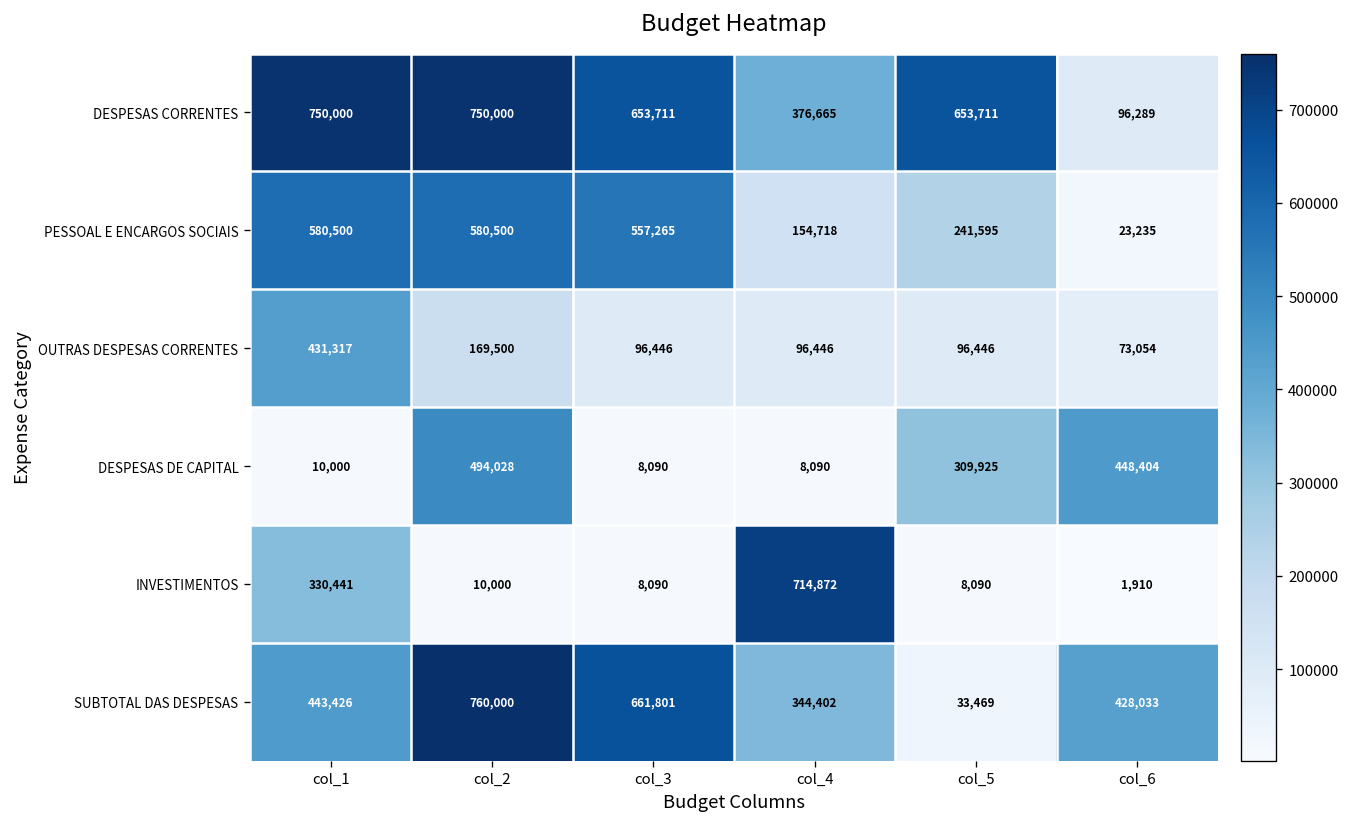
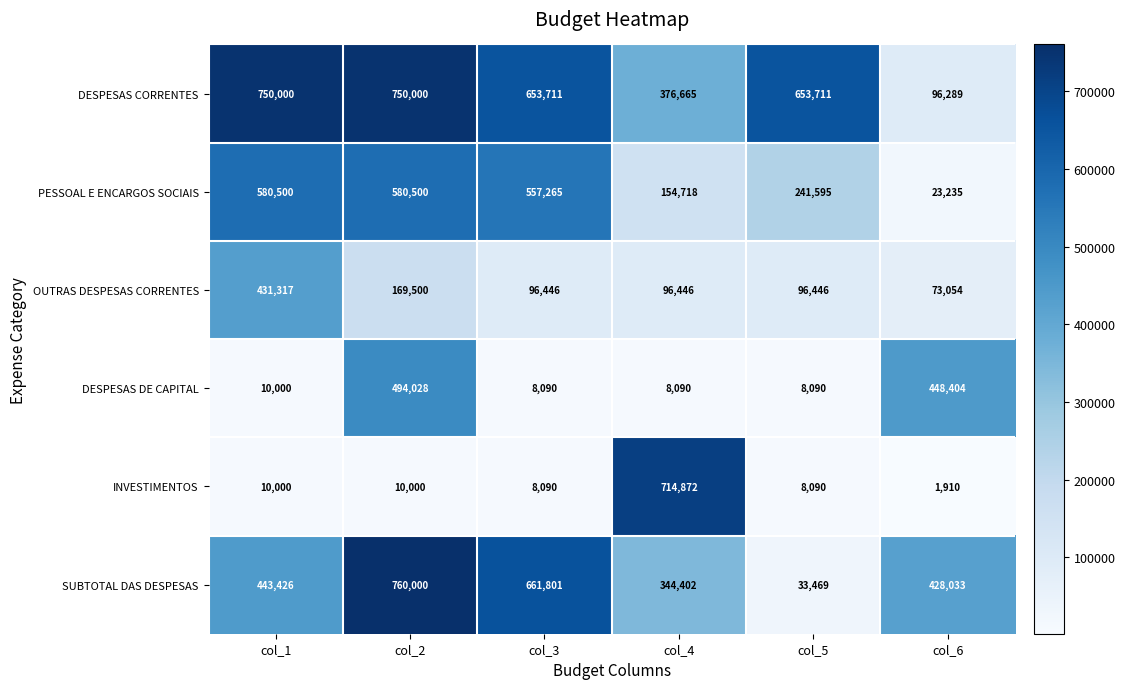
DESPESAS DE CAPITAL, col_5: 309,925 -> 8,090
INVESTIMENTOS, col_1: 330,441 -> 10,000
